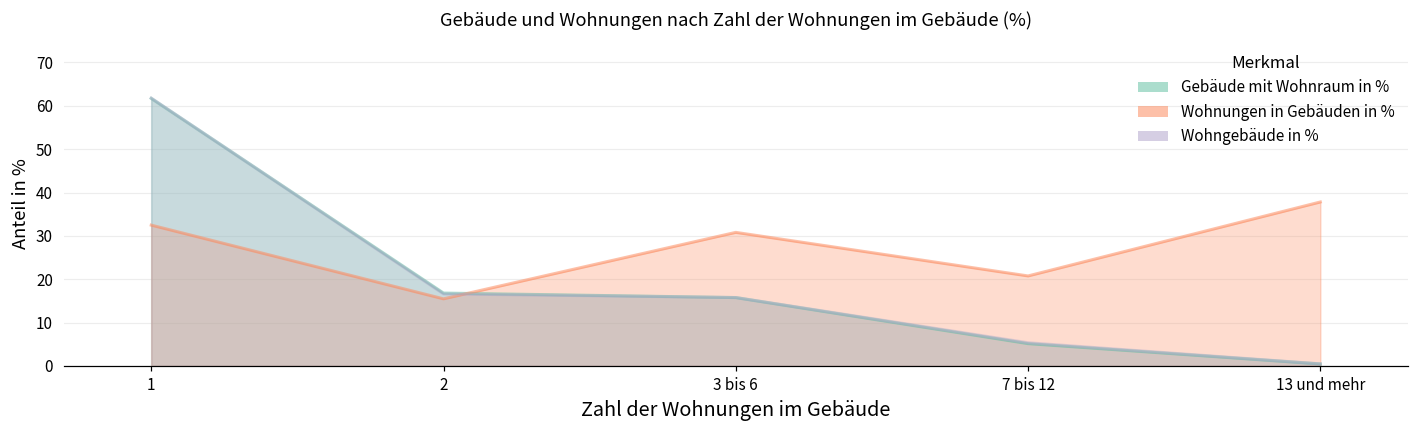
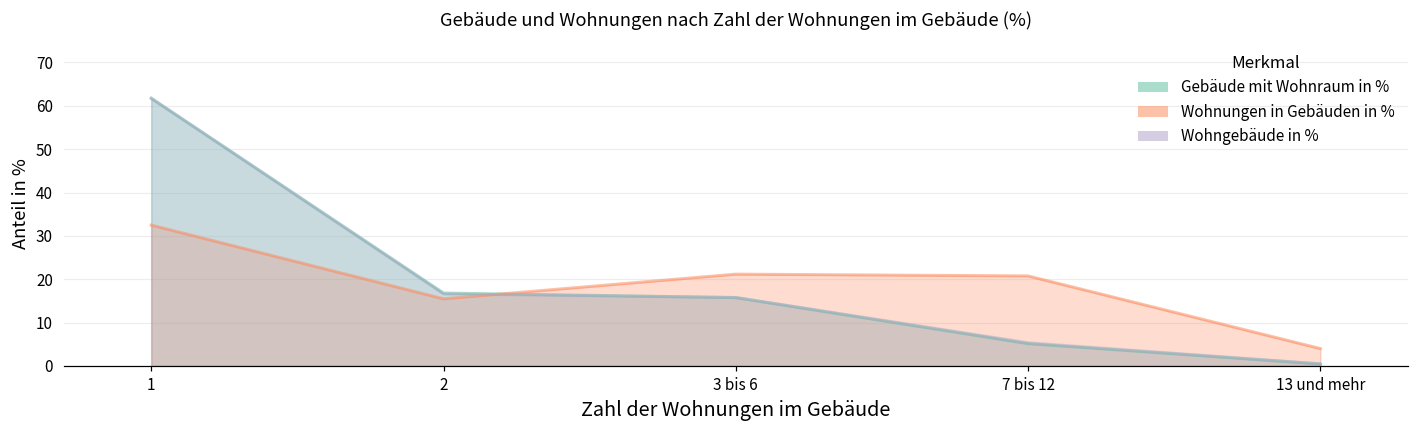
Wohnungen in Gebäuden in %, 3 bis 6: 31 -> 21
Wohnungen in Gebäuden in %, 13 und mehr: 38 -> 4
